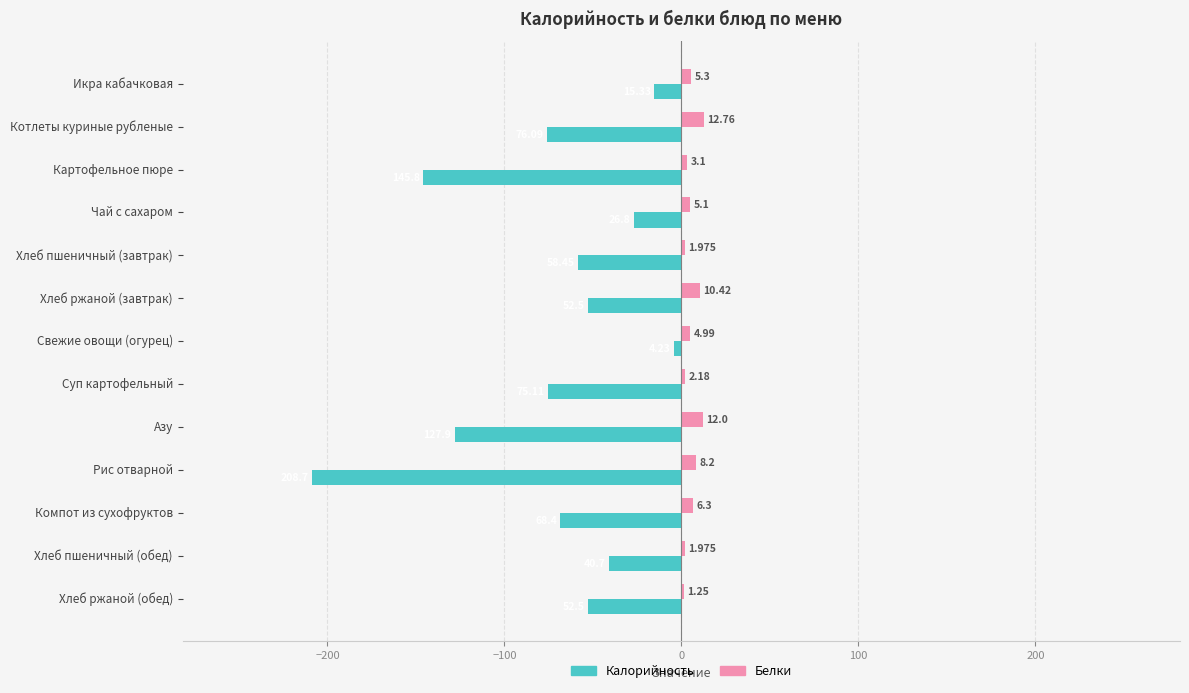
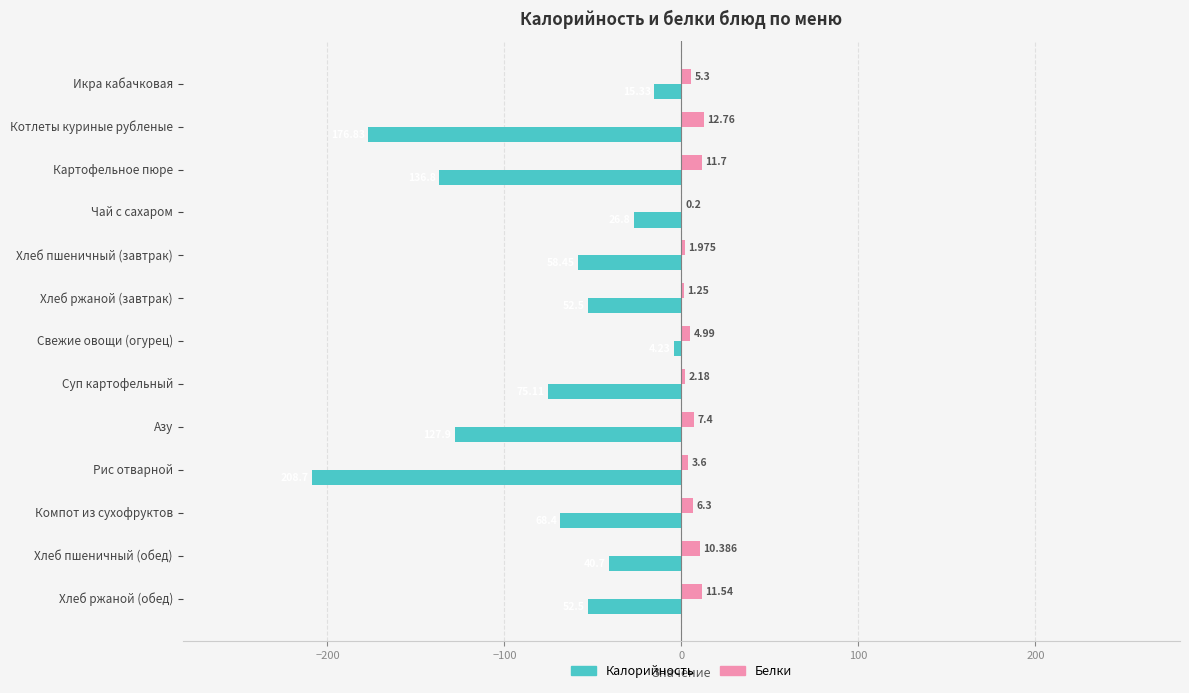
Калорийность, Котлеты куриные рубленые: -76 -> -177
Белки, Картофельное пюре: 3.1 -> 11.7
Калорийность, Картофельное пюре: -146 -> -137
Белки, Чай с сахаром: 5.1 -> 0.2
Белки, Хлеб ржаной (завтрак): 10.42 -> 1.25
Белки, Азу: 12.0 -> 7.4
Белки, Рис отварной: 8.2 -> 3.6
Белки, Хлеб пшеничный (обед): 1.975 -> 10.386
Белки, Хлеб ржаной (обед): 1.25 -> 11.54
